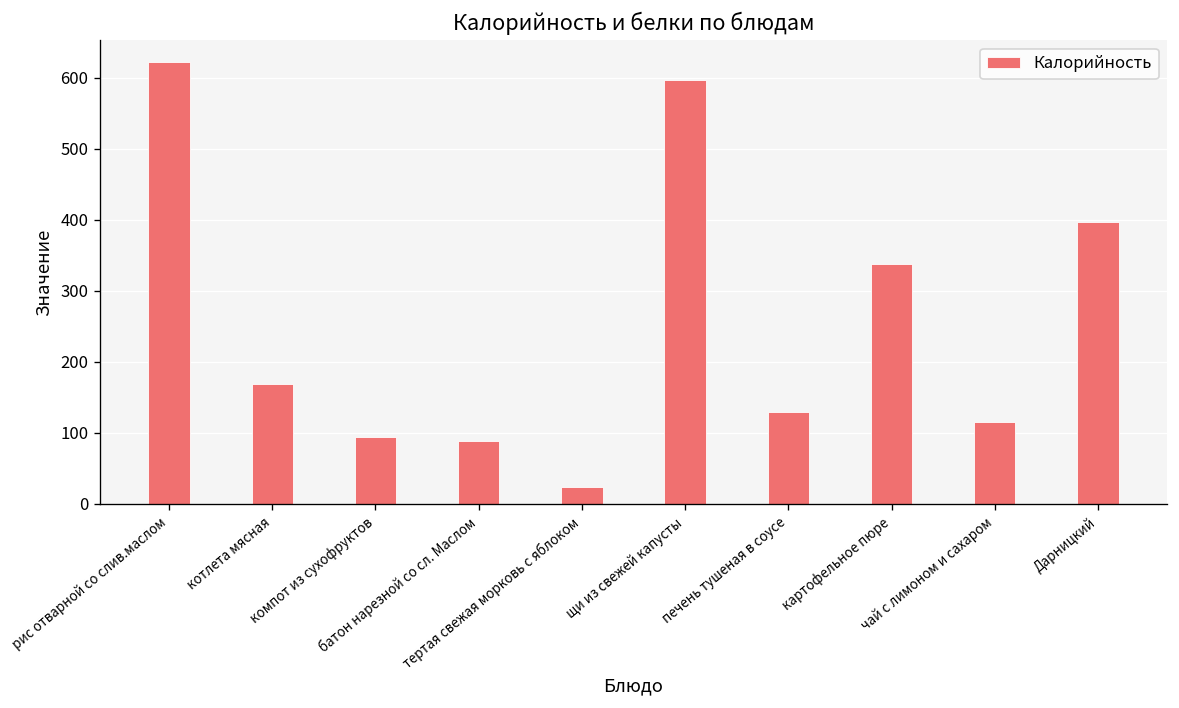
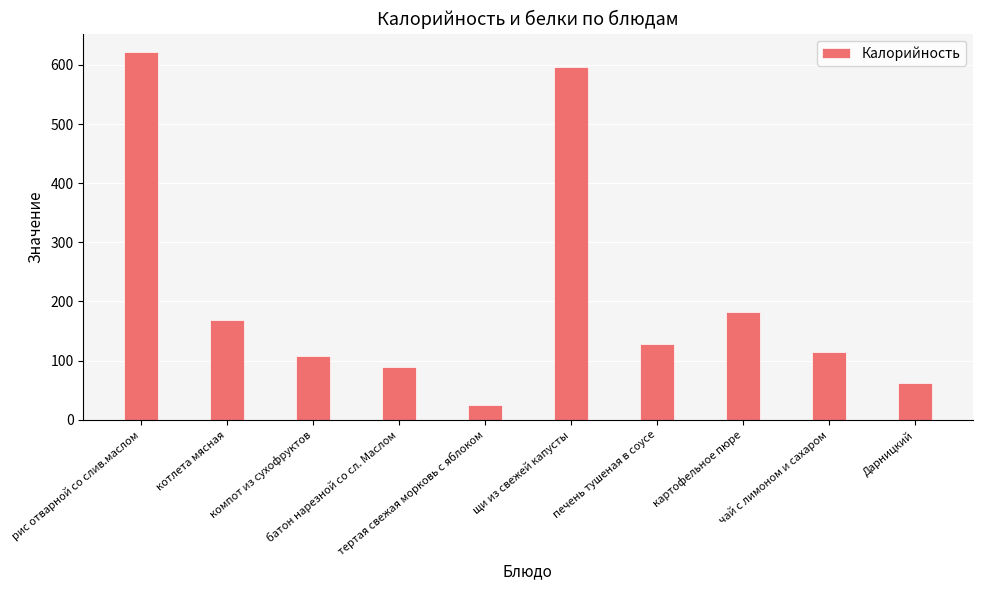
компот из сухофруктов: 90 -> 110
картофельное пюре: 340 -> 180
Дарницкий: 400 -> 60
